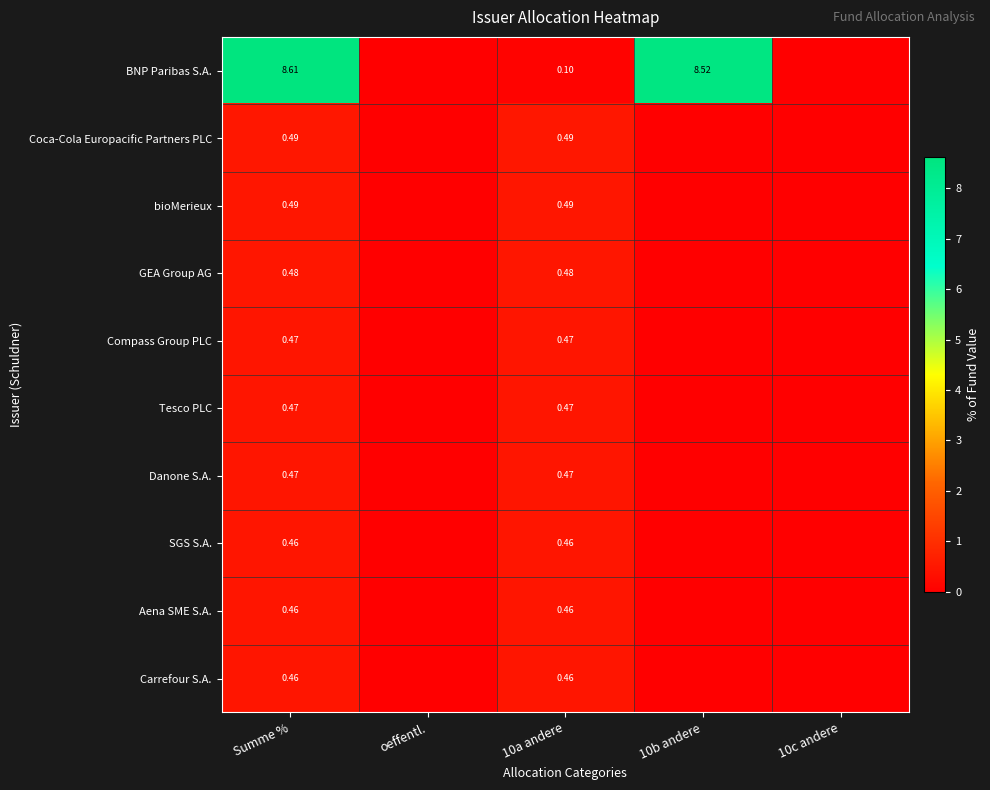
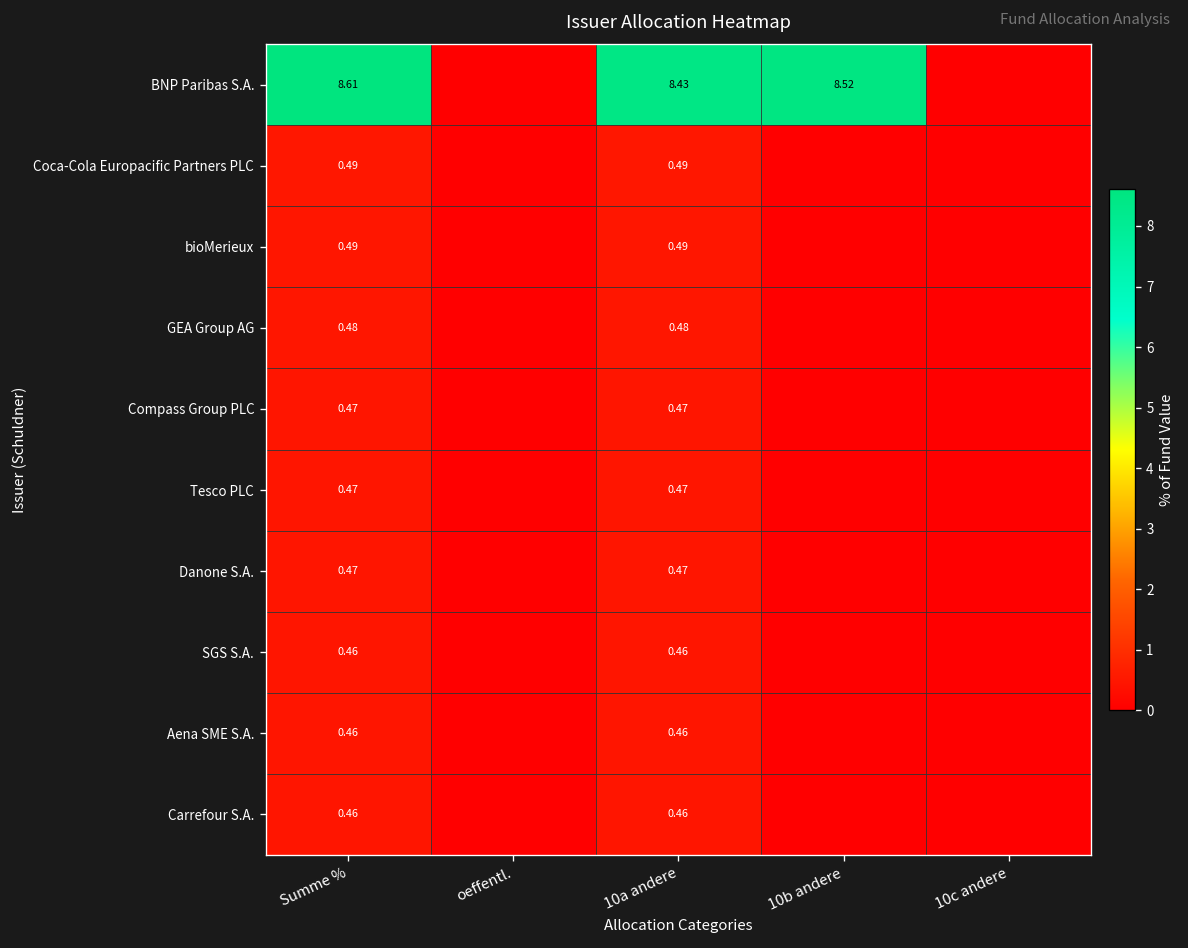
BNP Paribas S.A., 10a andere: 0.10 -> 8.43
